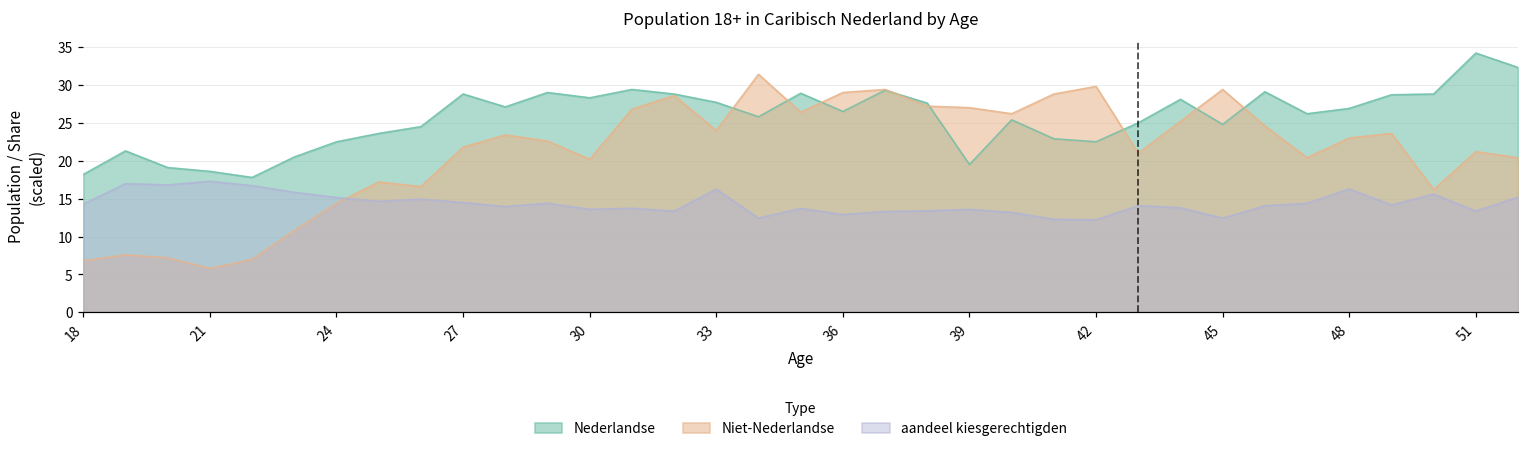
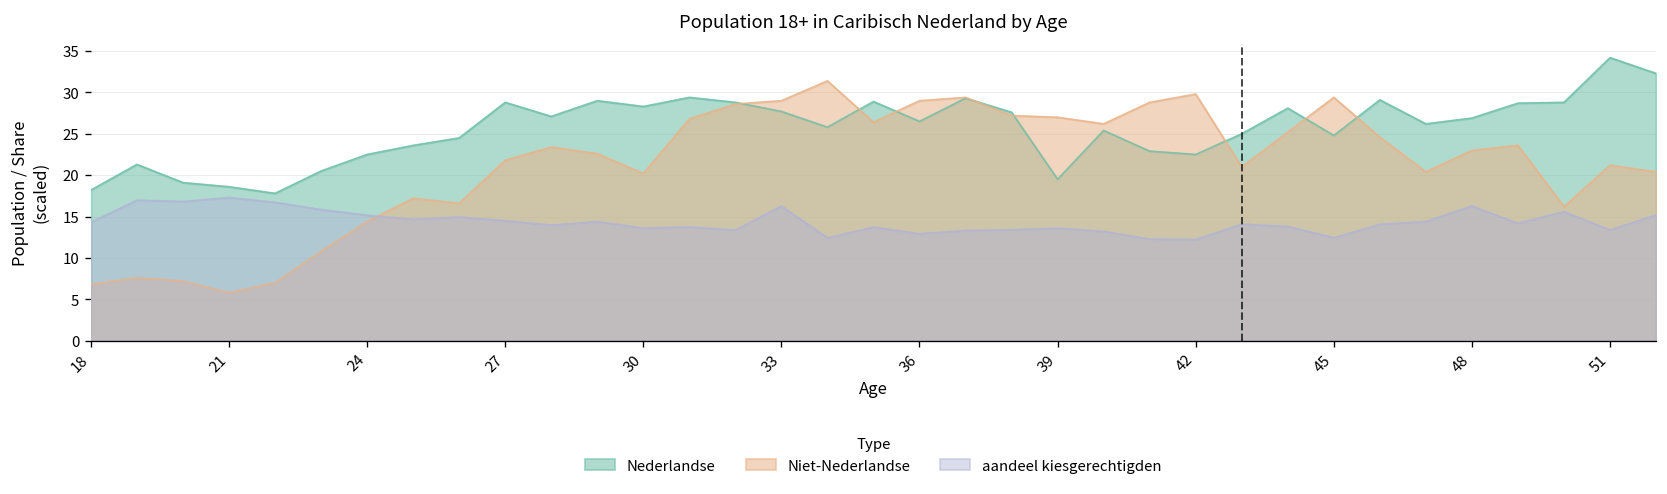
Niet-Nederlandse, 33: 24 -> 29
